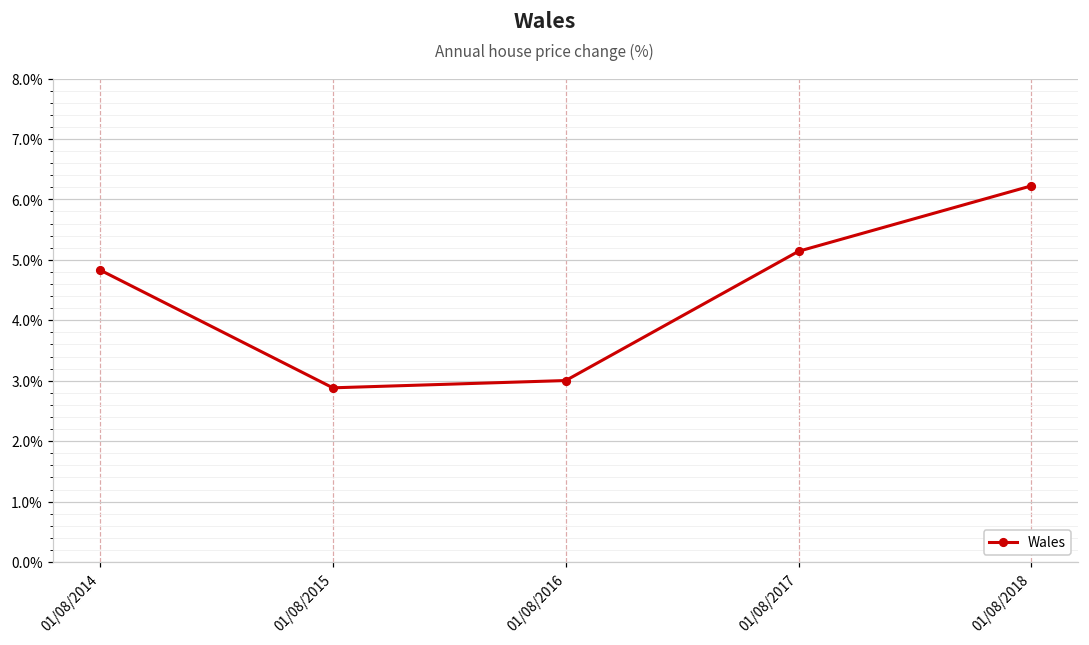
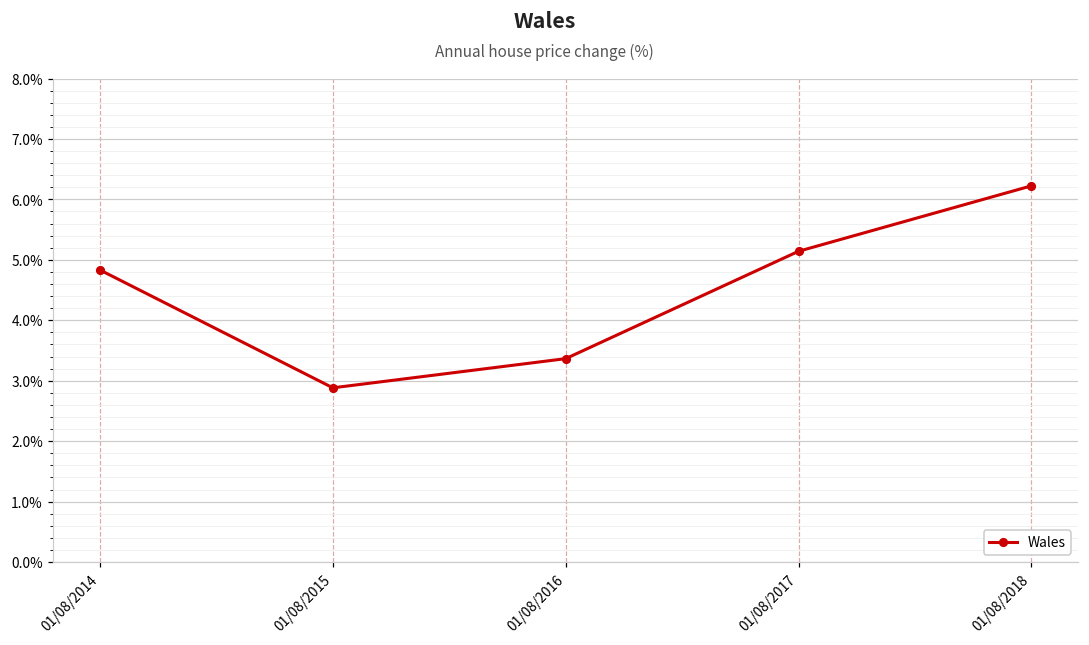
01/08/2016: 3.0% -> 3.4%
